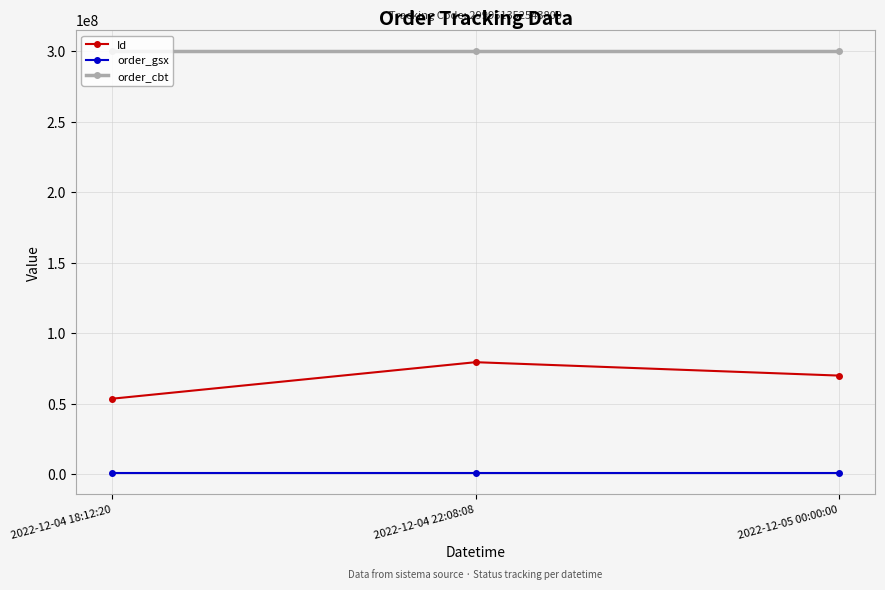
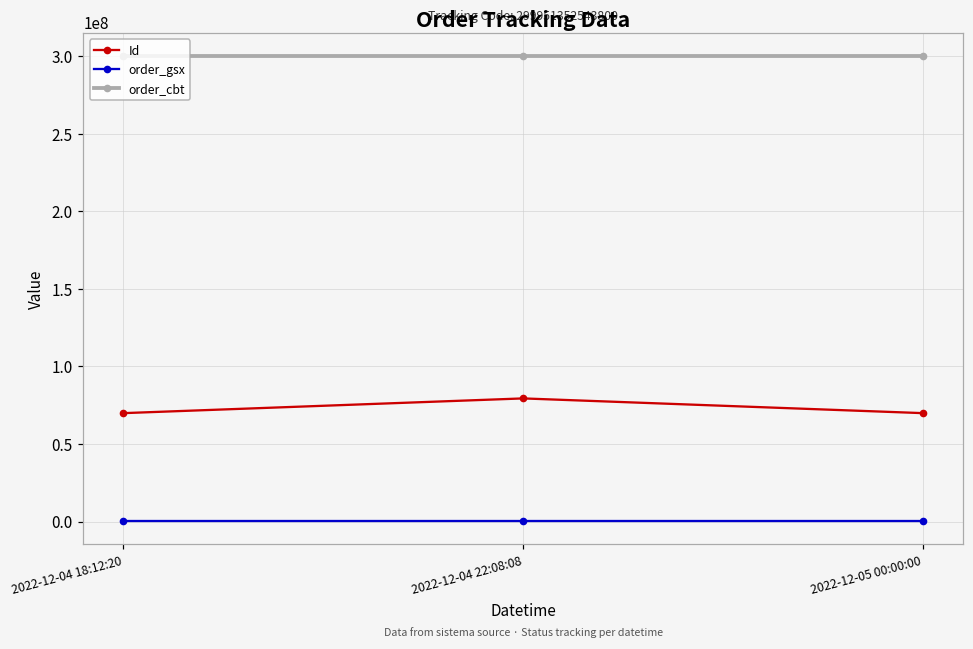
Id, 2022-12-04 18:12:20: 53000000 -> 70000000
